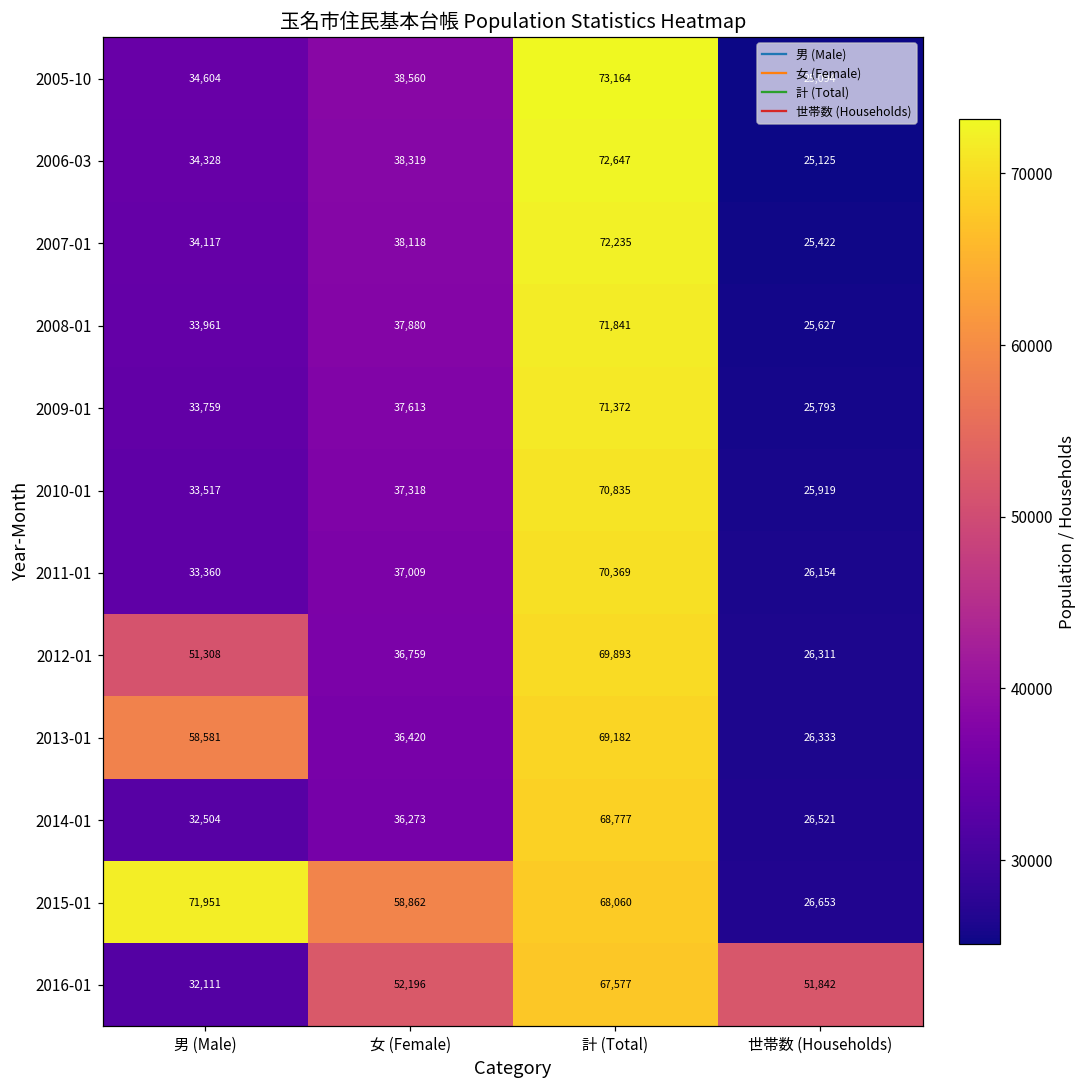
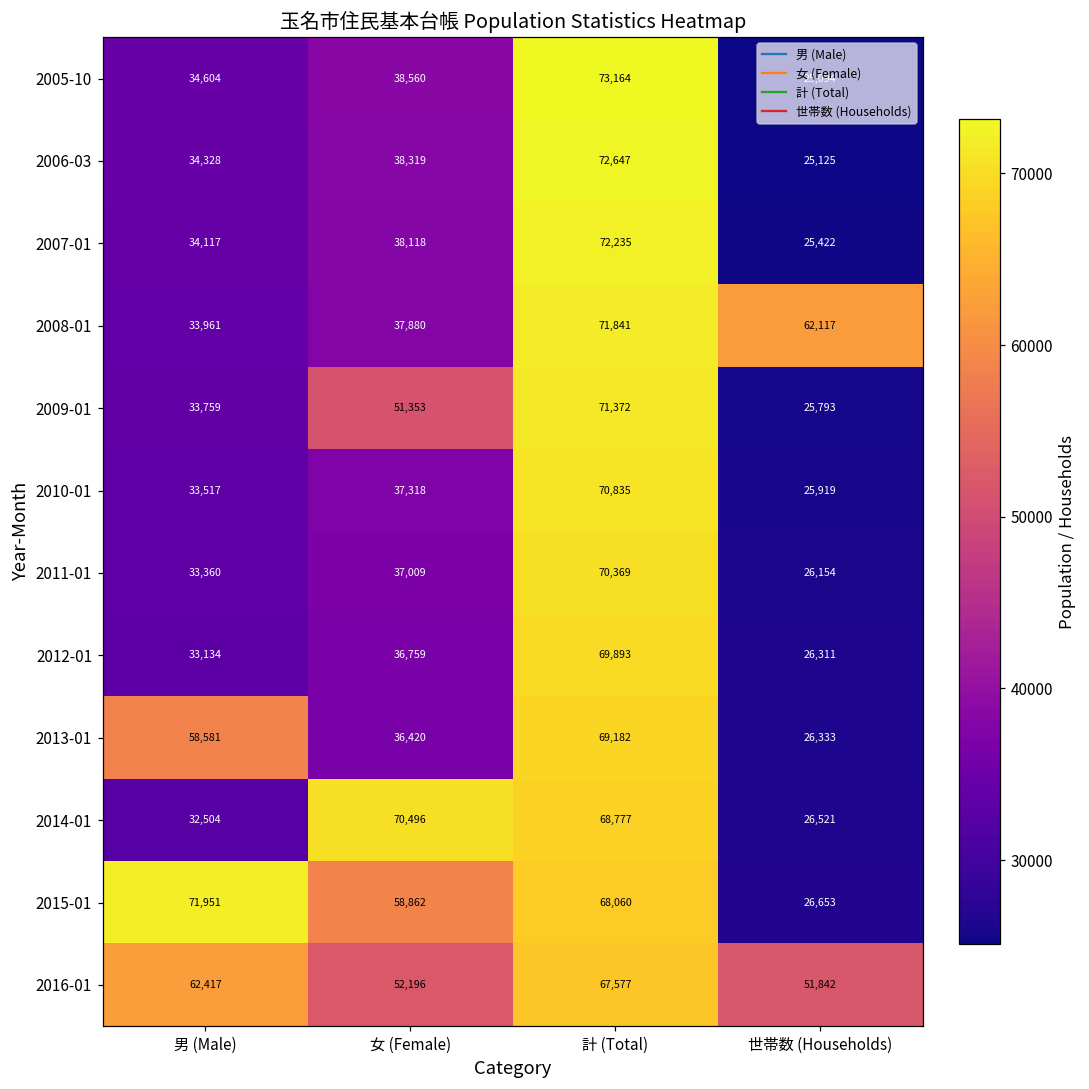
2008-01, 世帯数 (Households): 25,627 -> 62,117
2009-01, 女 (Female): 37,613 -> 51,353
2012-01, 男 (Male): 51,308 -> 33,134
2014-01, 女 (Female): 36,273 -> 70,496
2016-01, 男 (Male): 32,111 -> 62,417
